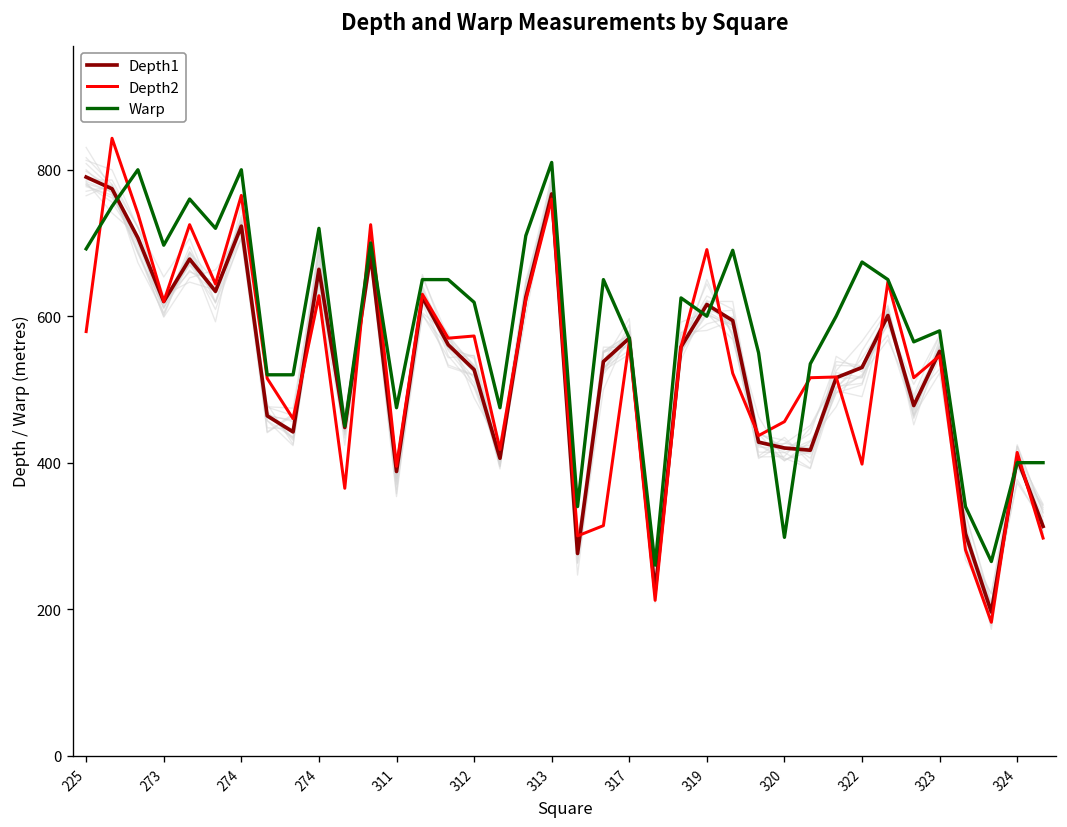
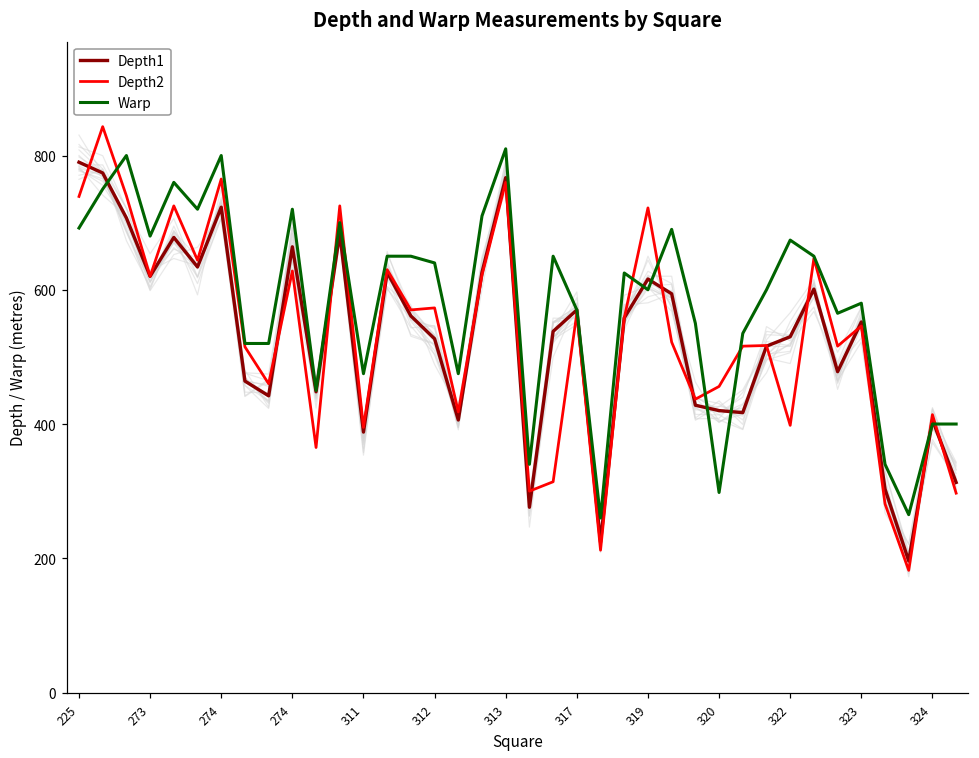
Depth2, 225: 580 -> 740
Warp, 273: 700 -> 680
Warp, 312: 620 -> 640
Depth2, 319: 690 -> 720
